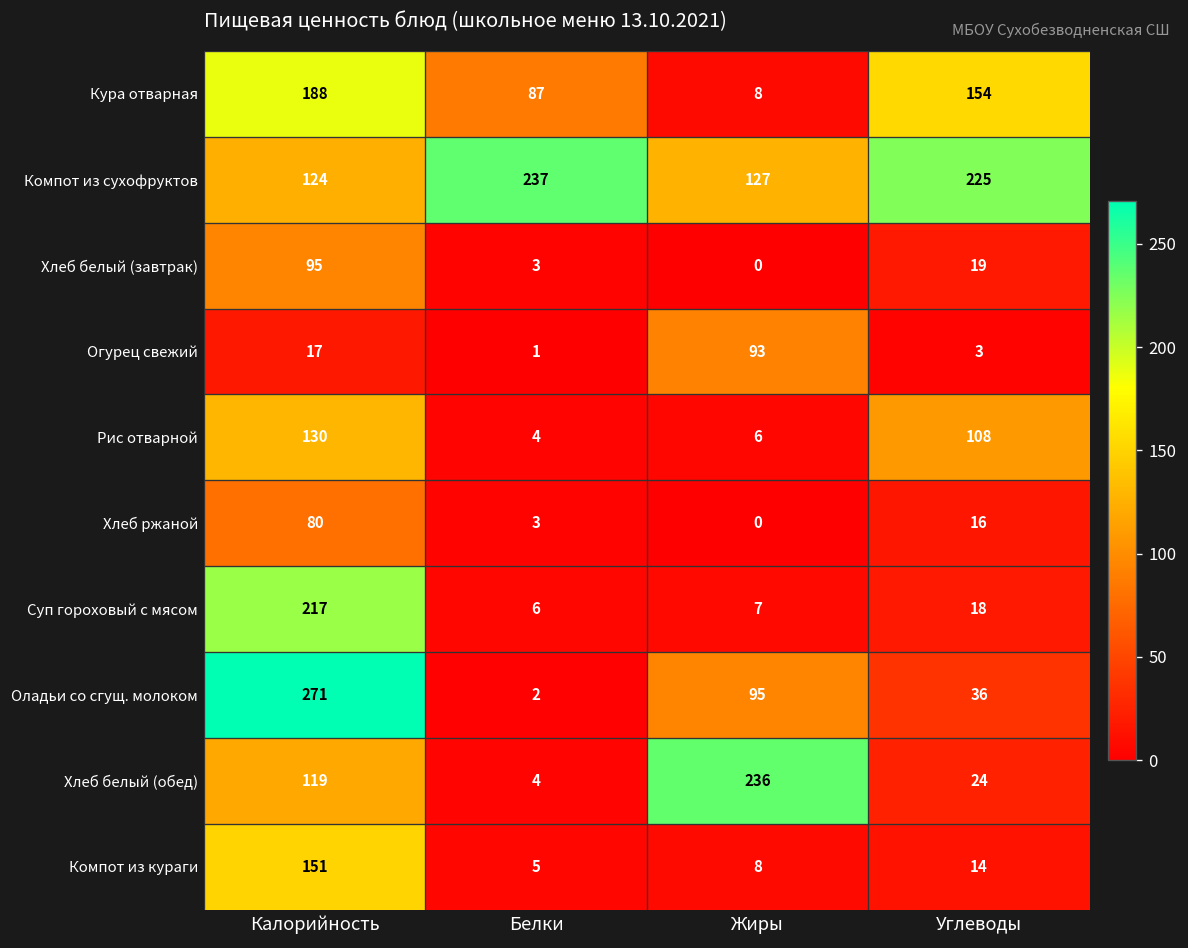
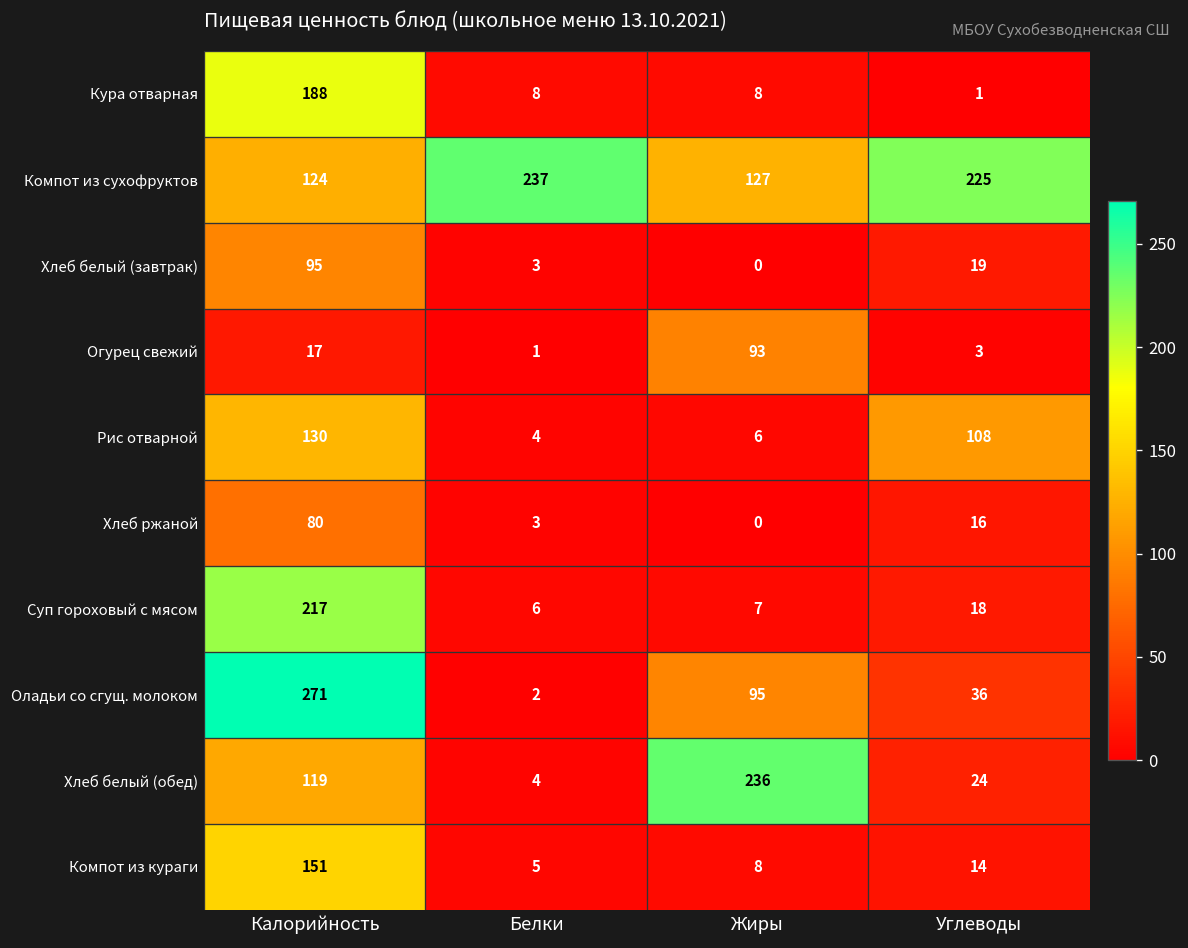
Кура отварная, Белки: 87 -> 8
Кура отварная, Углеводы: 154 -> 1
